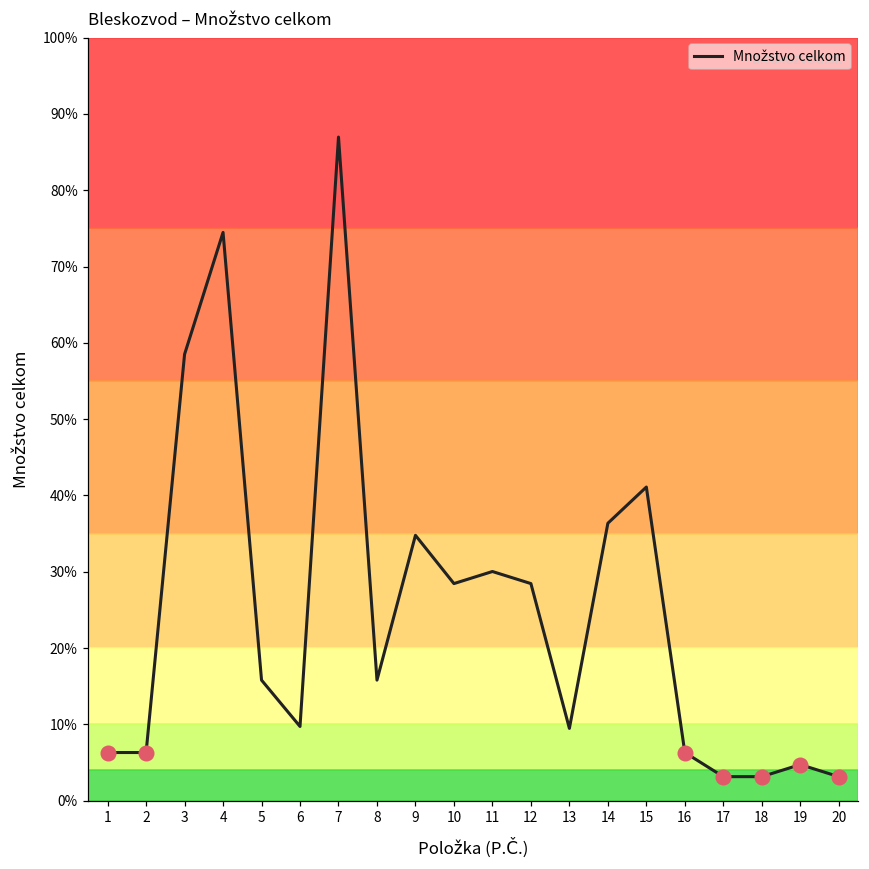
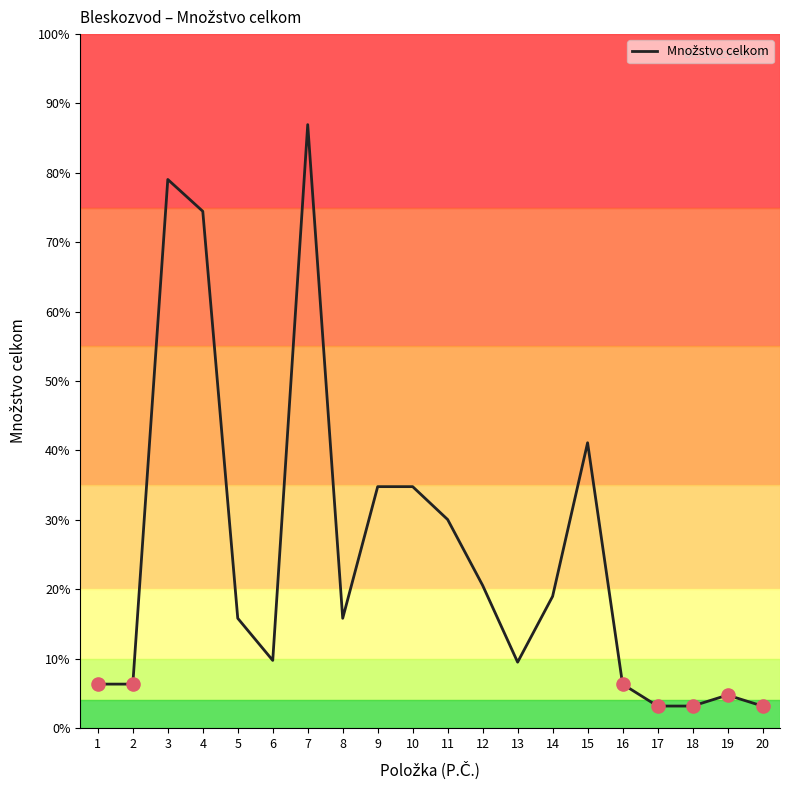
Množstvo celkom, 3: 58% -> 79%
Množstvo celkom, 10: 28% -> 35%
Množstvo celkom, 12: 28% -> 21%
Množstvo celkom, 14: 36% -> 19%
